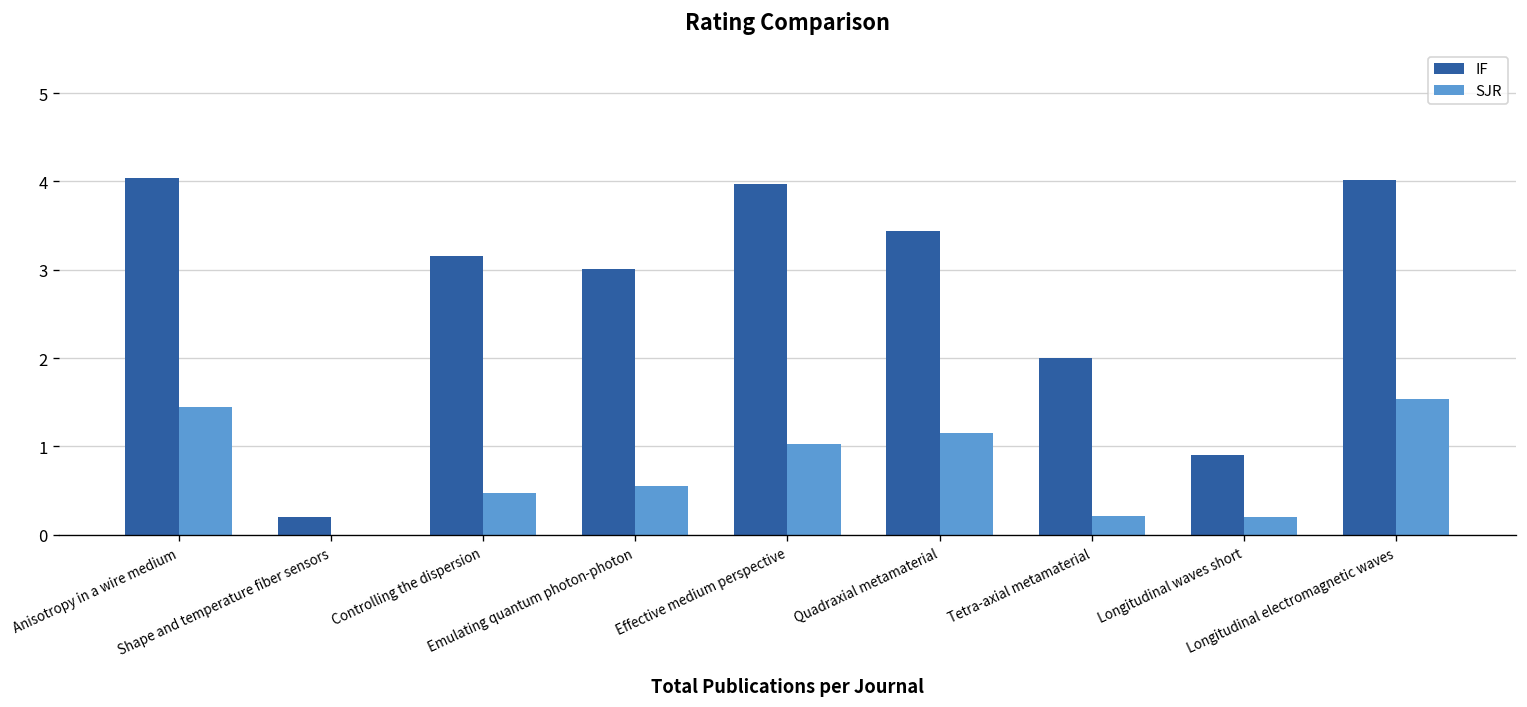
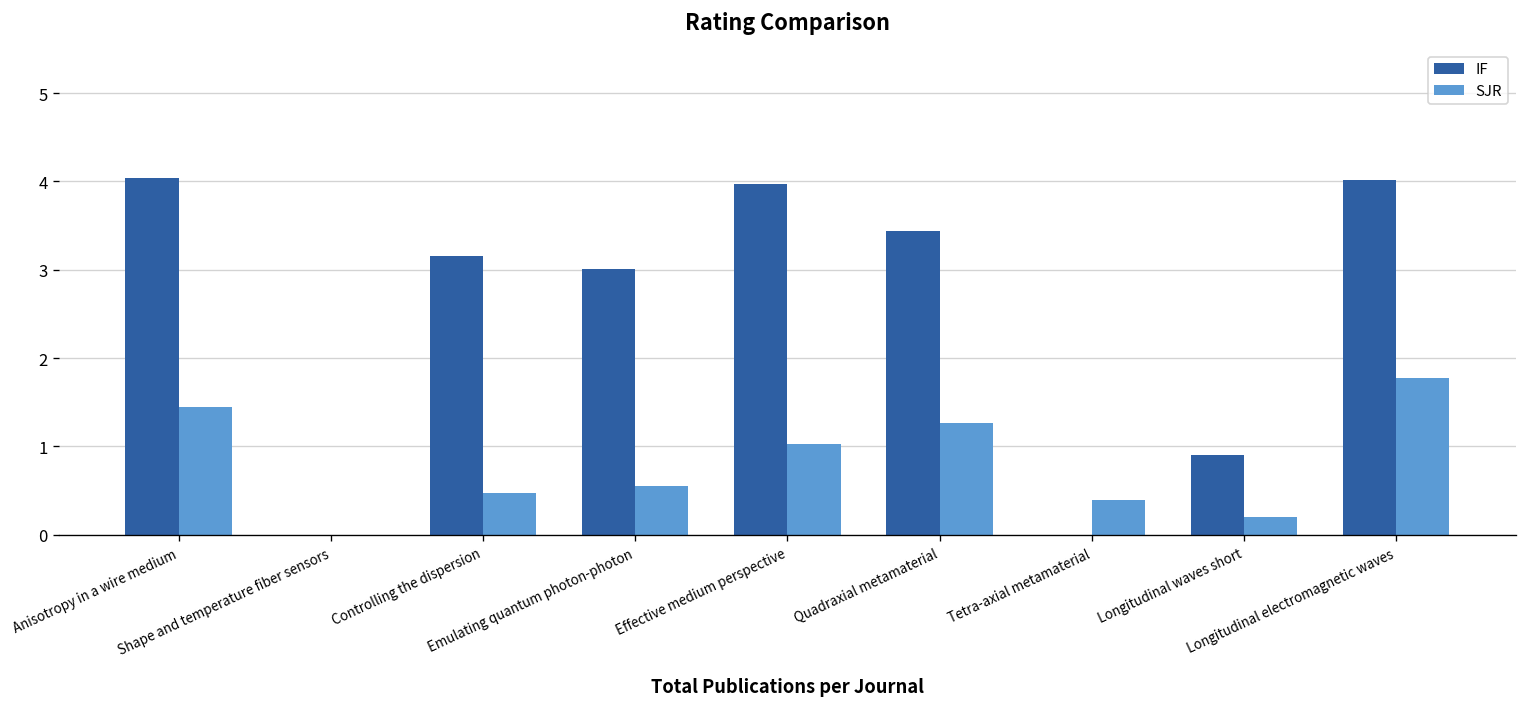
IF, Shape and temperature fiber sensors: 0.2 -> 0.0
SJR, Quadraxial metamaterial: 1.2 -> 1.3
IF, Tetra-axial metamaterial: 2 -> 0
SJR, Tetra-axial metamaterial: 0.2 -> 0.4
SJR, Longitudinal electromagnetic waves: 1.5 -> 1.8
